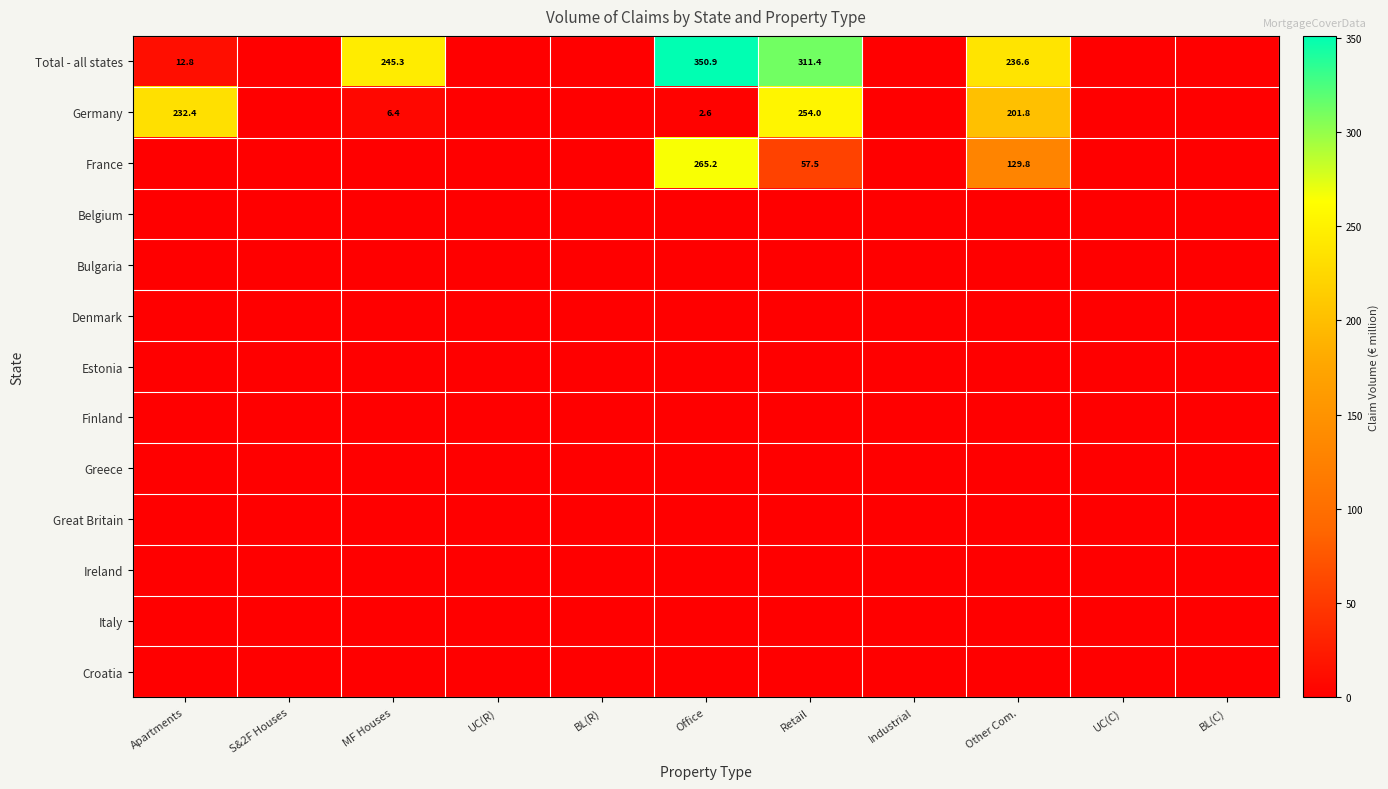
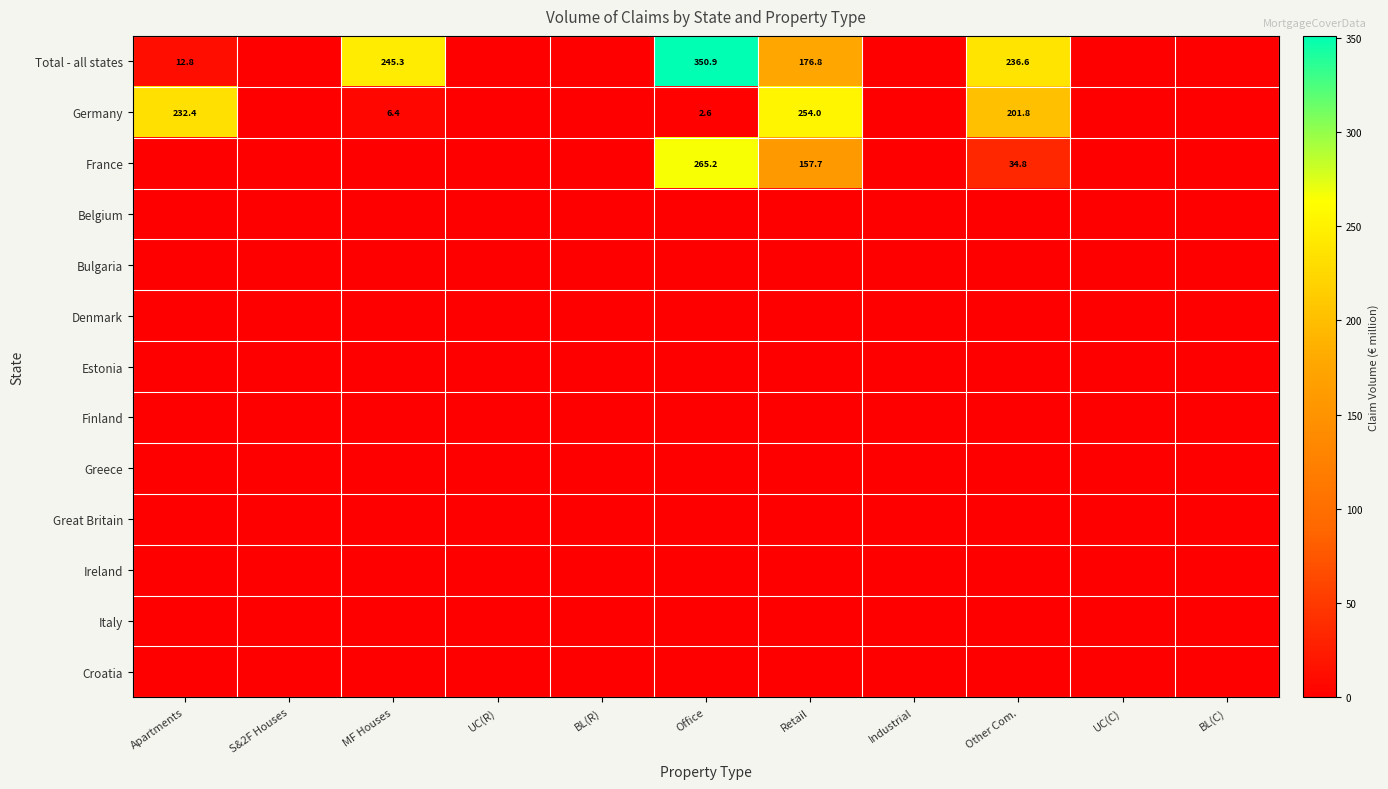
Total - all states, Retail: 311.4 -> 176.8
France, Retail: 57.5 -> 157.7
France, Other Com.: 129.8 -> 34.8
